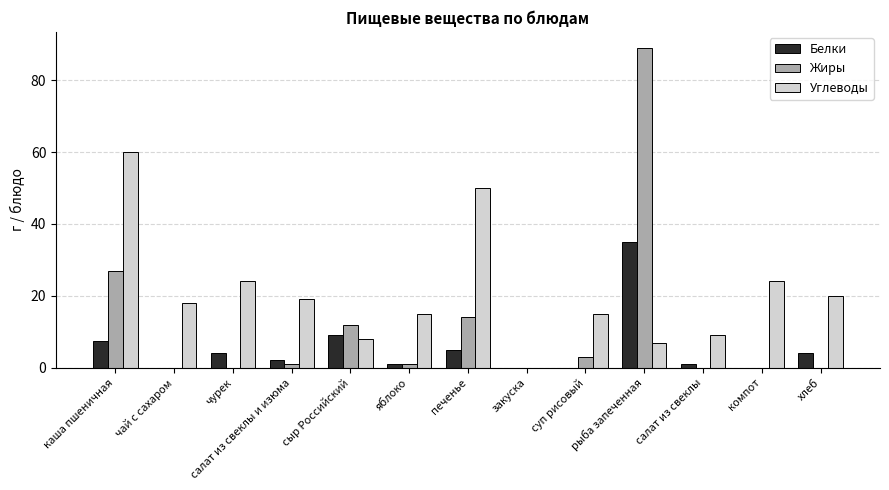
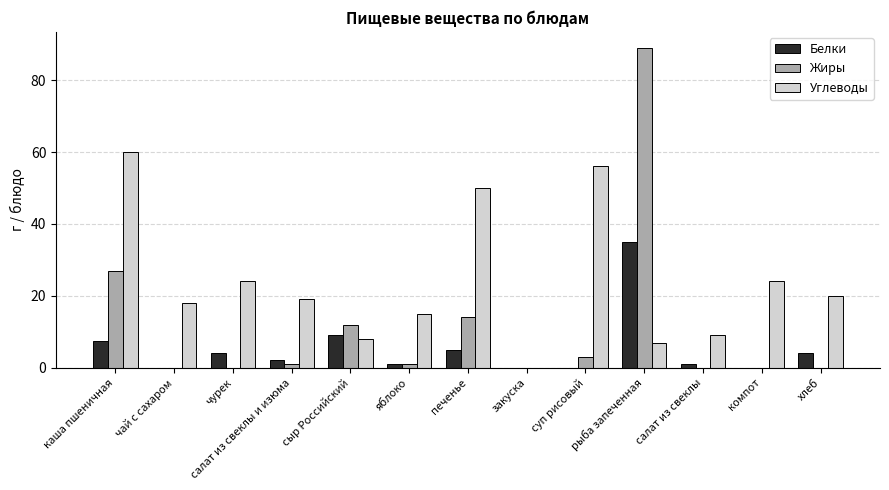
Углеводы, суп рисовый: 15 -> 56
